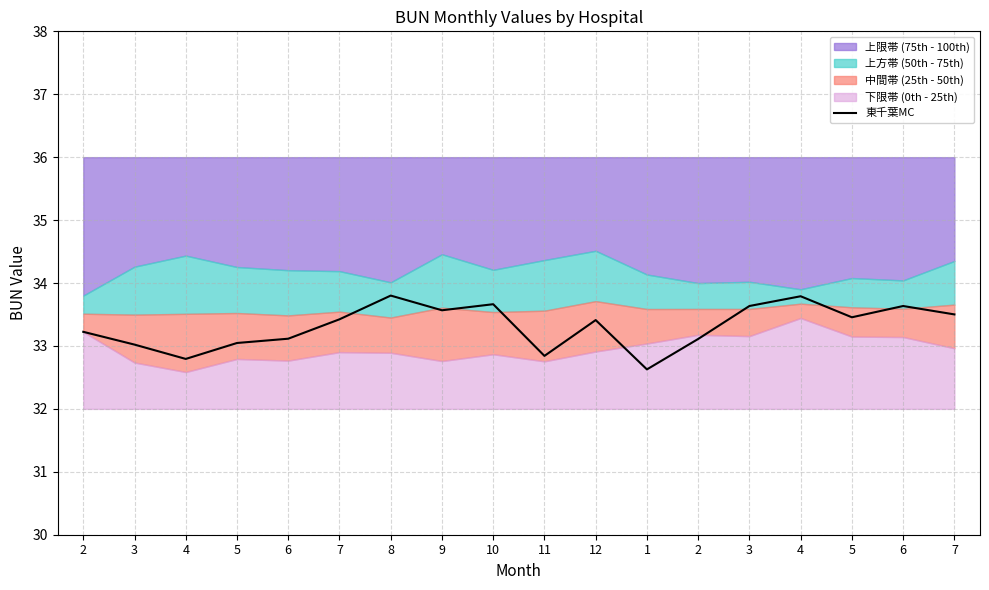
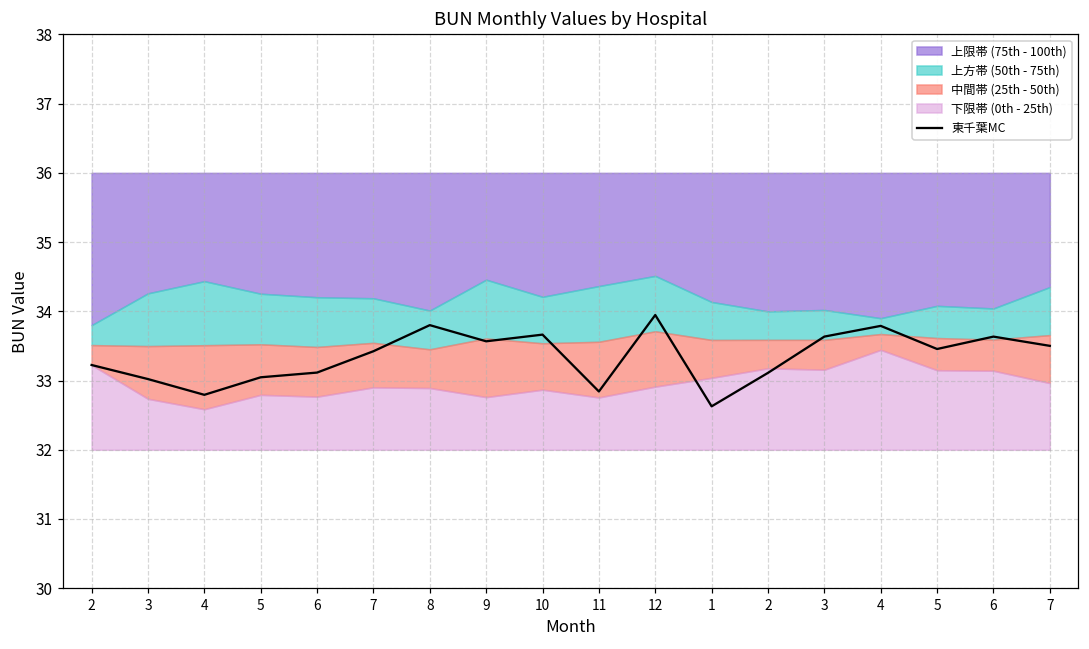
東千葉MC, 12: 33.4 -> 33.9
